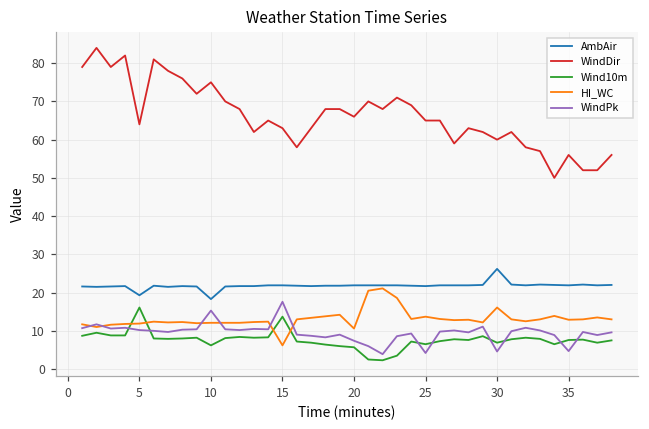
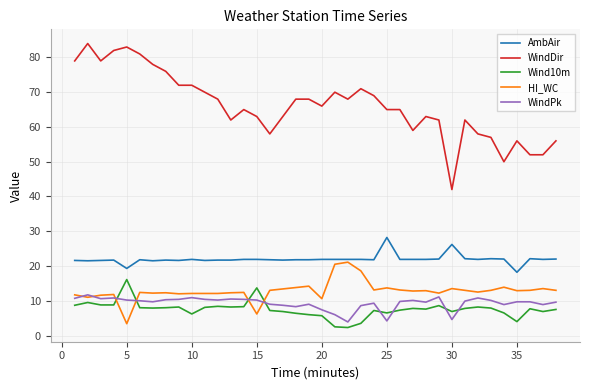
WindDir, 5: 64 -> 83
HI_WC, 5: 12 -> 3
AmbAir, 10: 18 -> 22
WindDir, 10: 75 -> 72
WindPk, 10: 15 -> 11
WindPk, 15: 18 -> 10
AmbAir, 25: 22 -> 28
WindDir, 30: 60 -> 42
HI_WC, 30: 16 -> 14
AmbAir, 35: 22 -> 18
Wind10m, 35: 8 -> 4
WindPk, 35: 5 -> 10
